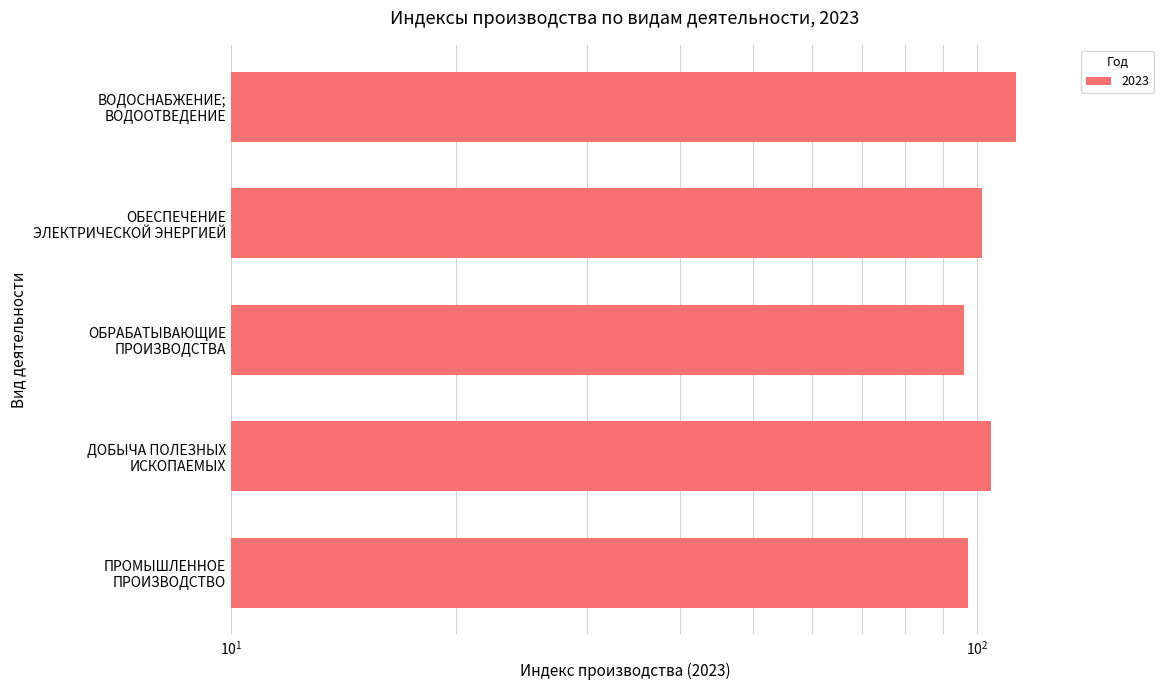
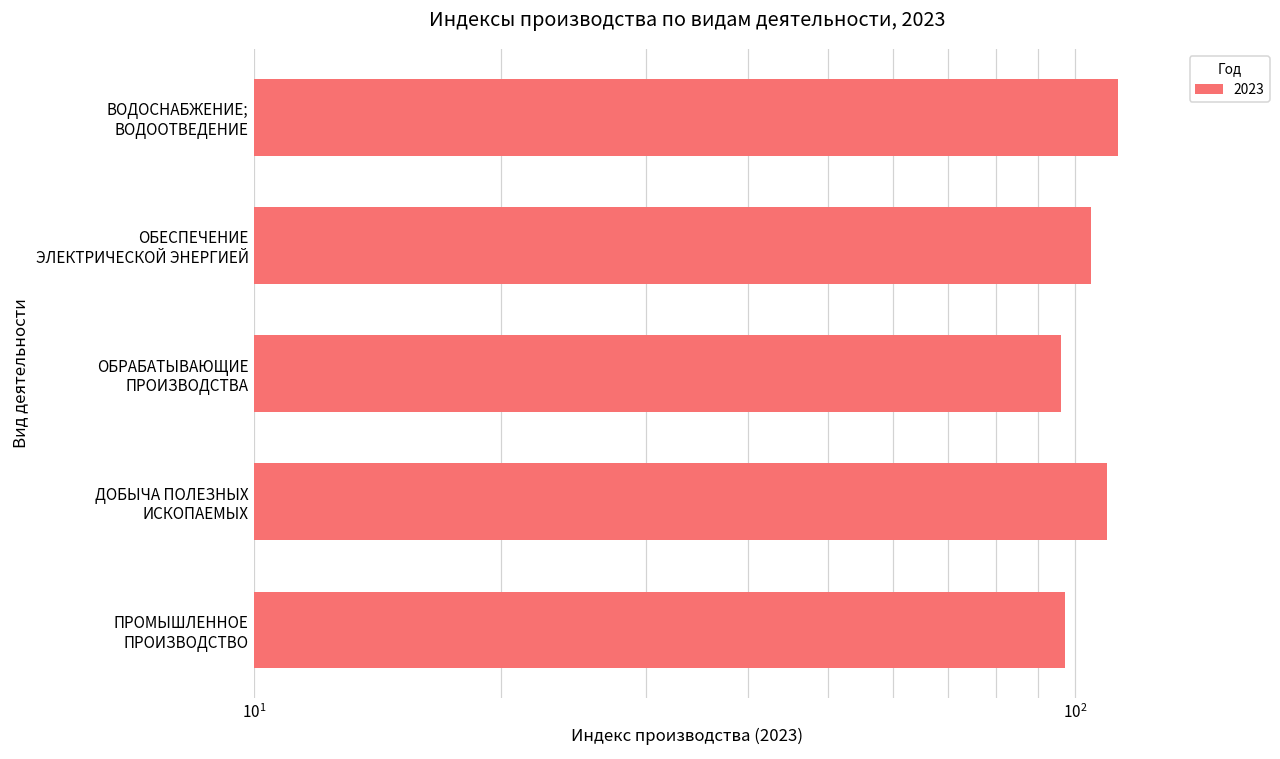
ОБЕСПЕЧЕНИЕ ЭЛЕКТРИЧЕСКОЙ ЭНЕРГИЕЙ: 102 -> 105
ДОБЫЧА ПОЛЕЗНЫХ ИСКОПАЕМЫХ: 104 -> 109
